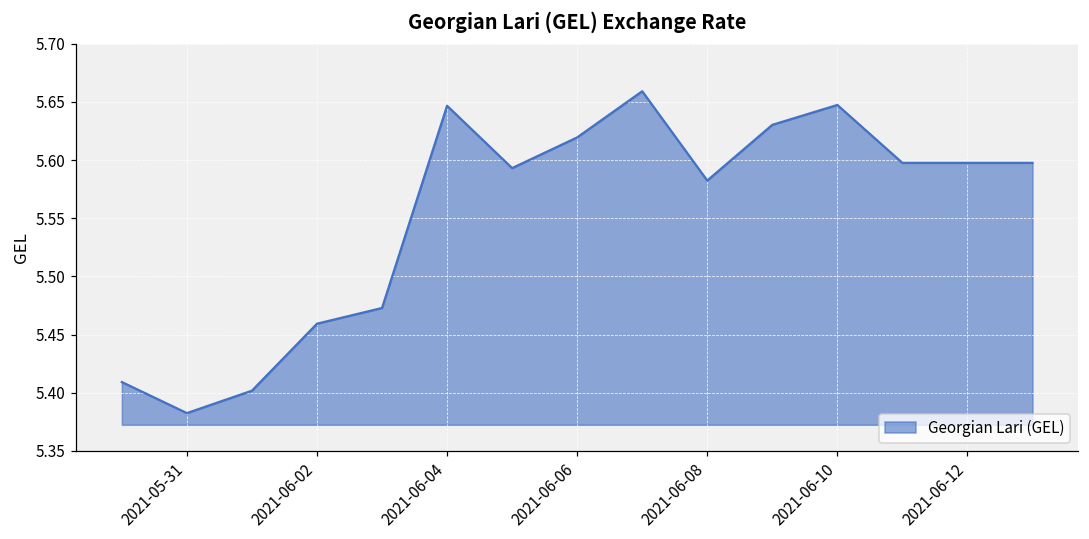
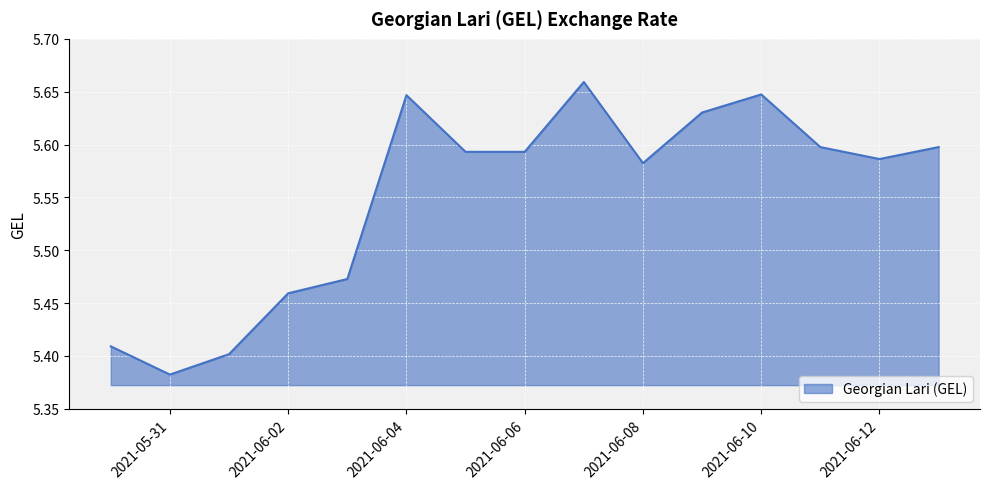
2021-06-06: 5.620 -> 5.593
2021-06-12: 5.598 -> 5.586
